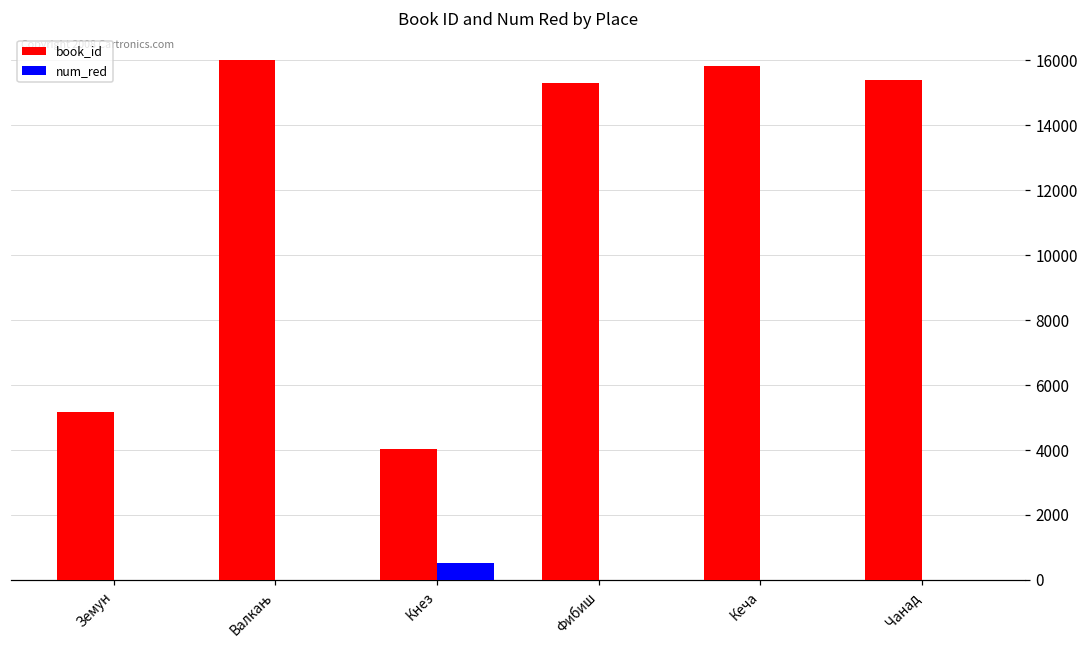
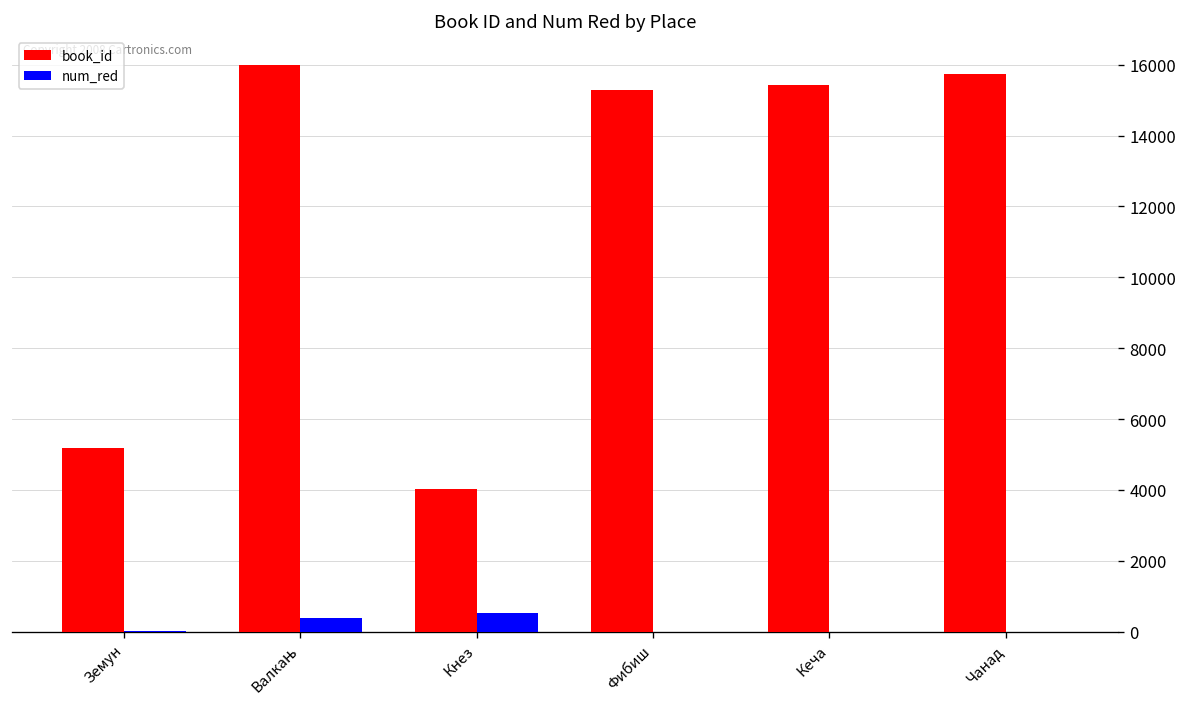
num_red, Валкањ: 0 -> 400
book_id, Кеча: 15800 -> 15400
book_id, Чанад: 15400 -> 15700
